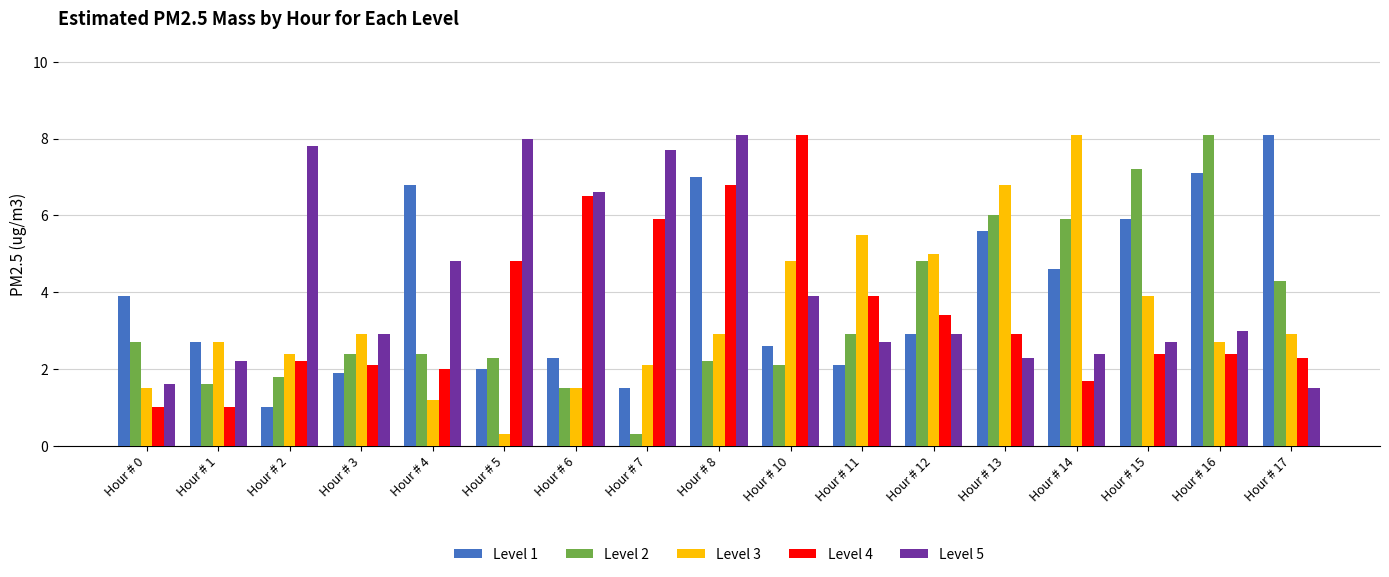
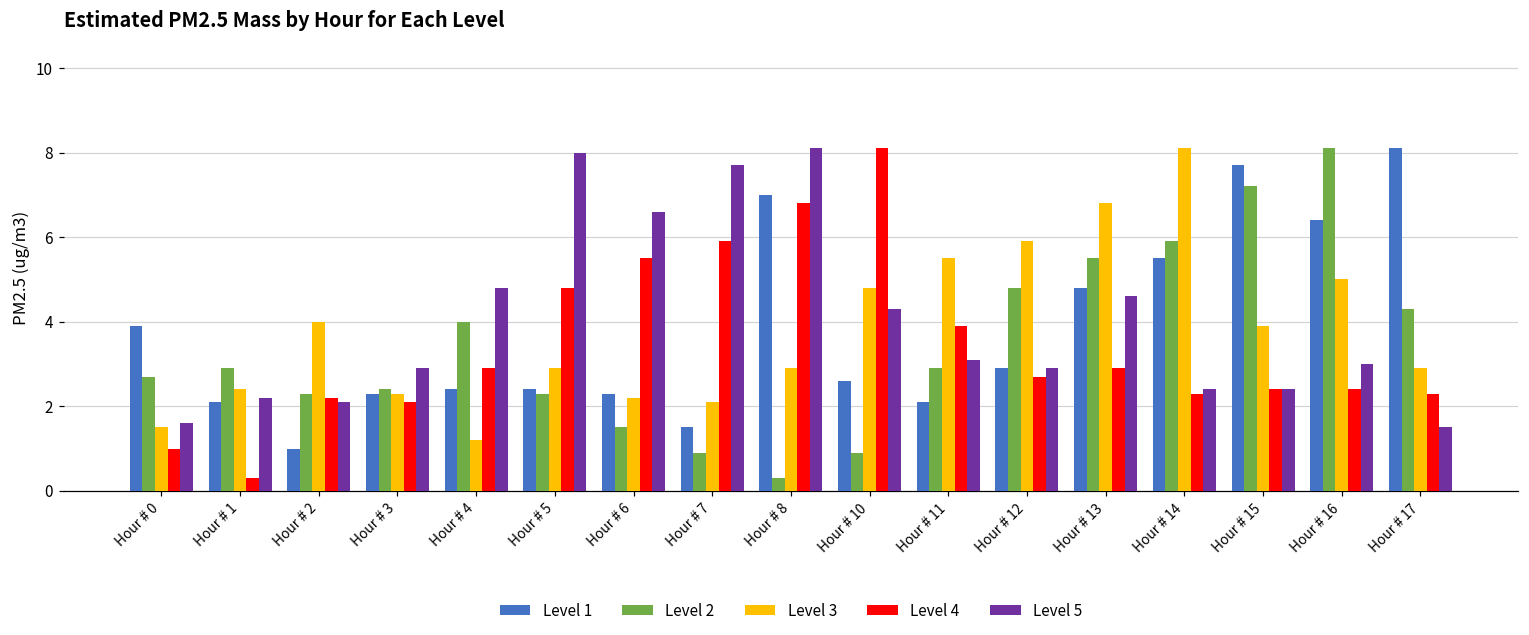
Level 1, Hour # 1: 2.7 -> 2.1
Level 2, Hour # 1: 1.6 -> 2.9
Level 3, Hour # 1: 2.7 -> 2.4
Level 4, Hour # 1: 1.0 -> 0.3
Level 2, Hour # 2: 1.8 -> 2.3
Level 3, Hour # 2: 2.4 -> 4.0
Level 5, Hour # 2: 7.8 -> 2.1
Level 1, Hour # 3: 1.9 -> 2.3
Level 3, Hour # 3: 2.9 -> 2.3
Level 1, Hour # 4: 6.8 -> 2.4
Level 2, Hour # 4: 2.4 -> 4.0
Level 4, Hour # 4: 2.0 -> 2.9
Level 1, Hour # 5: 2.0 -> 2.4
Level 3, Hour # 5: 0.3 -> 2.9
Level 3, Hour # 6: 1.5 -> 2.2
Level 4, Hour # 6: 6.5 -> 5.5
Level 2, Hour # 7: 0.3 -> 0.9
Level 2, Hour # 8: 2.2 -> 0.3
Level 2, Hour # 10: 2.1 -> 0.9
Level 5, Hour # 10: 3.9 -> 4.3
Level 5, Hour # 11: 2.7 -> 3.1
Level 3, Hour # 12: 5.0 -> 5.9
Level 4, Hour # 12: 3.4 -> 2.7
Level 1, Hour # 13: 5.6 -> 4.8
Level 2, Hour # 13: 6.0 -> 5.5
Level 5, Hour # 13: 2.3 -> 4.6
Level 1, Hour # 14: 4.6 -> 5.5
Level 4, Hour # 14: 1.7 -> 2.3
Level 1, Hour # 15: 5.9 -> 7.7
Level 5, Hour # 15: 2.7 -> 2.4
Level 1, Hour # 16: 7.1 -> 6.4
Level 3, Hour # 16: 2.7 -> 5.0
